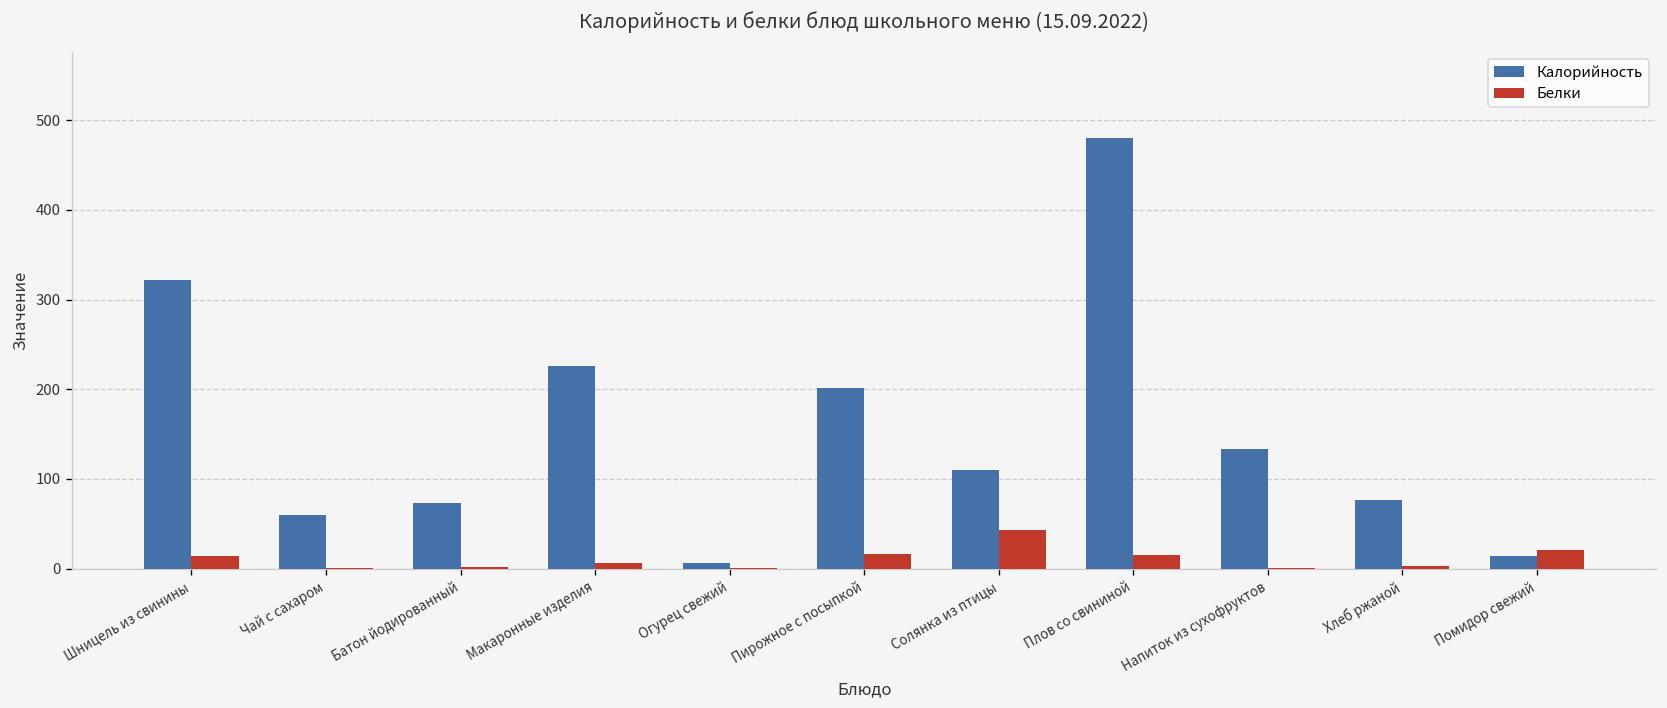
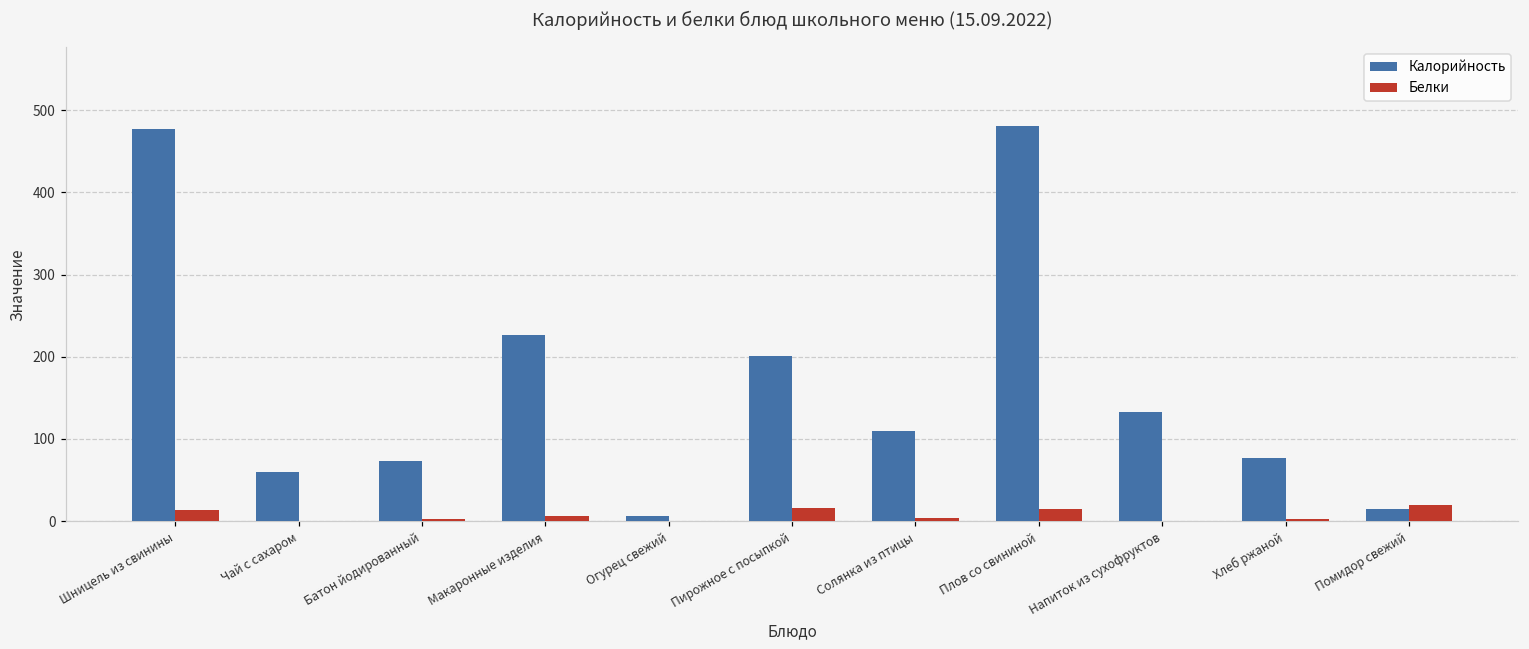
Калорийность, Шницель из свинины: 320 -> 480
Белки, Солянка из птицы: 40 -> 0
